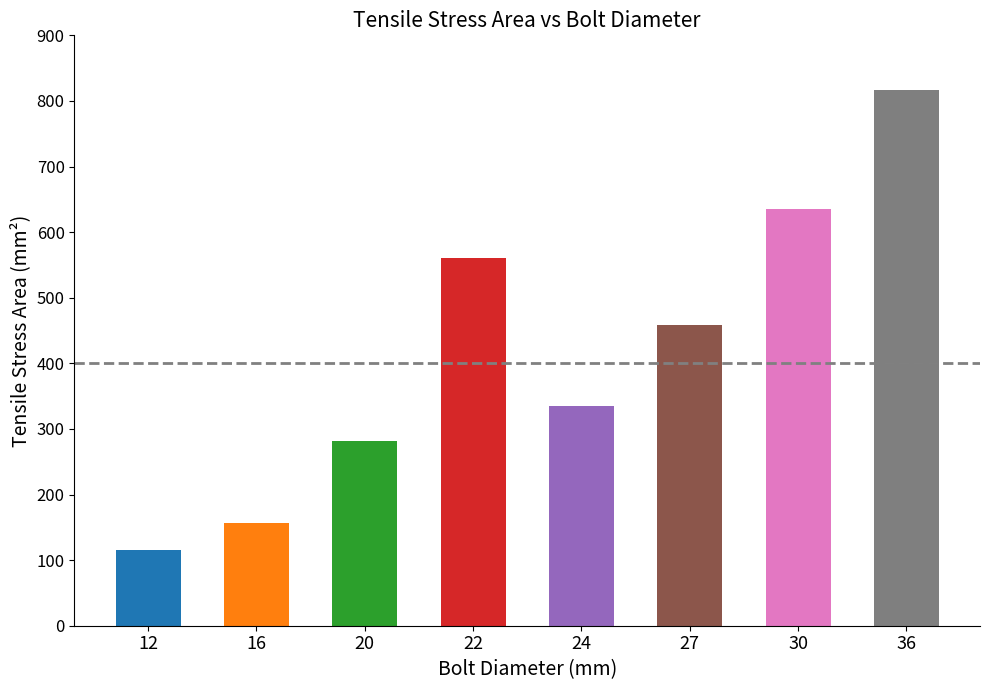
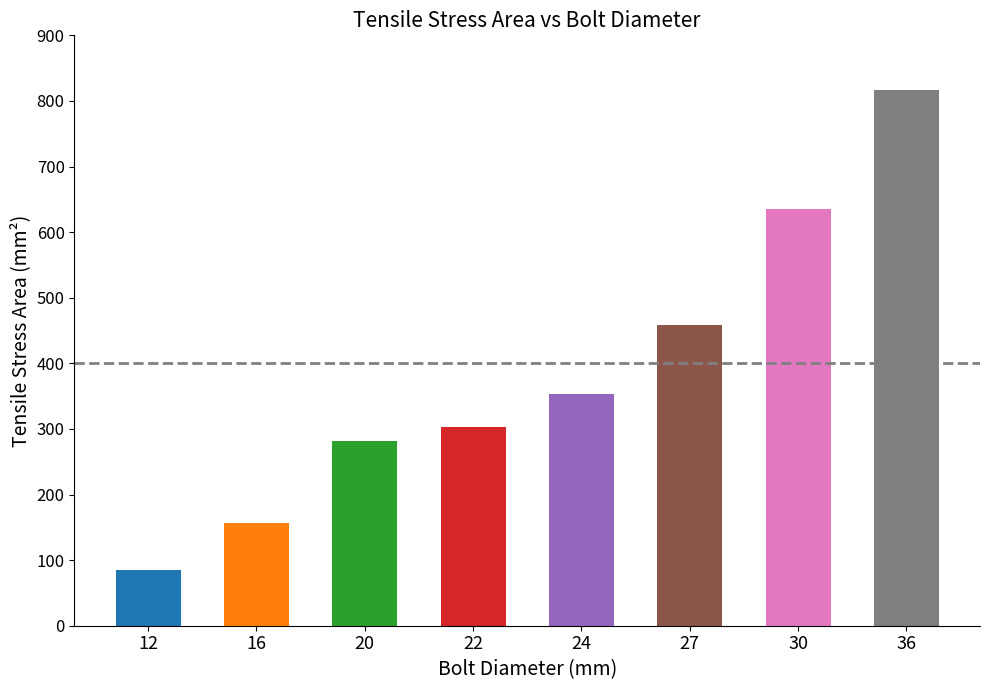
12: 120 -> 80
22: 560 -> 300
24: 330 -> 350
